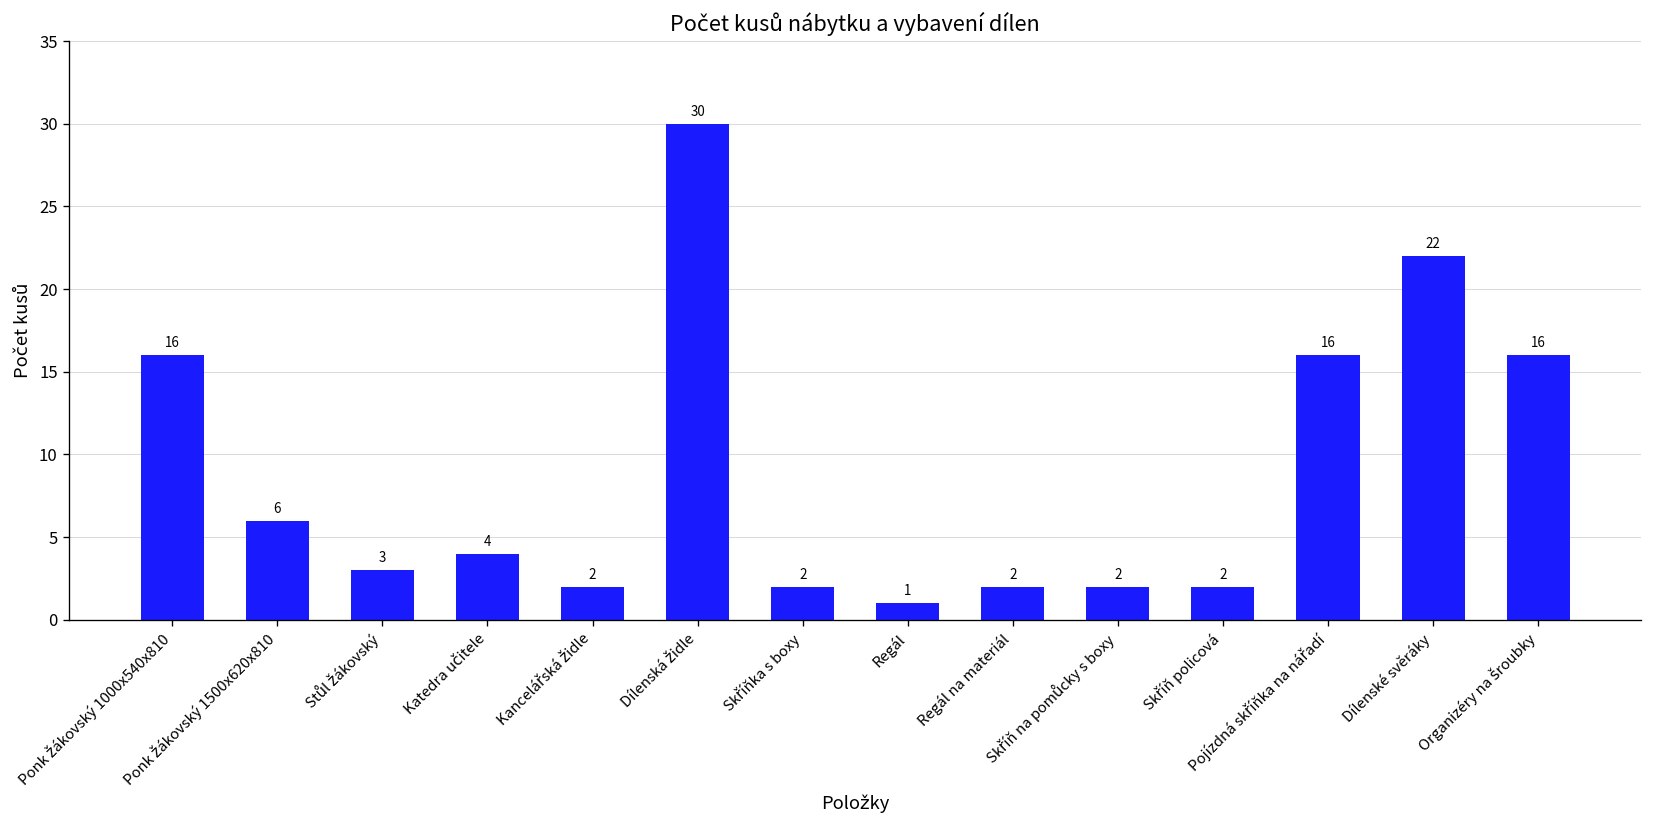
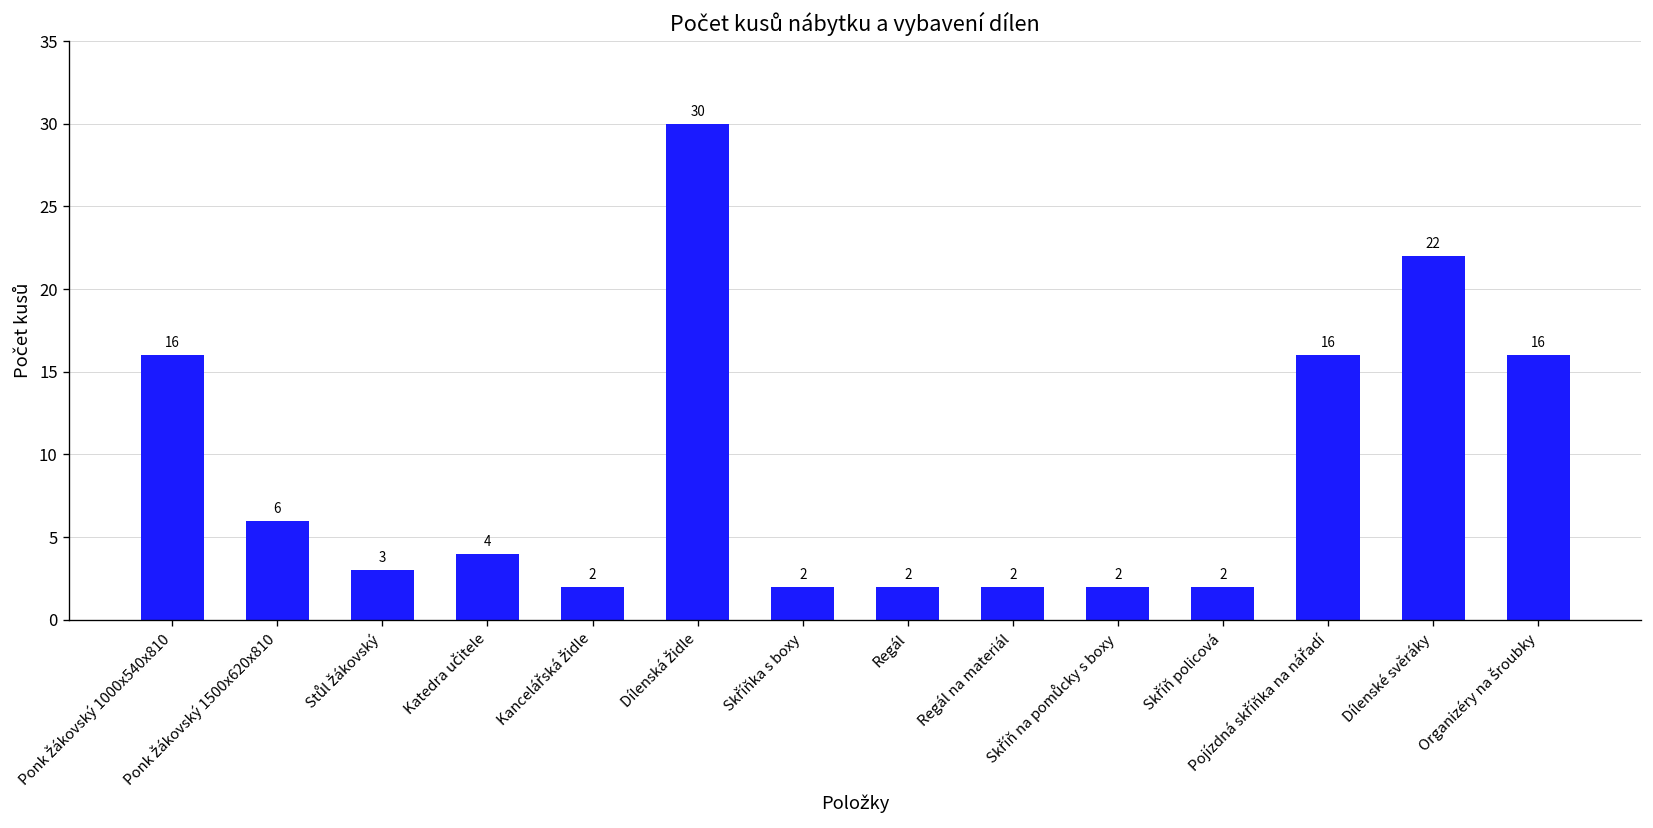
Regál: 1 -> 2
